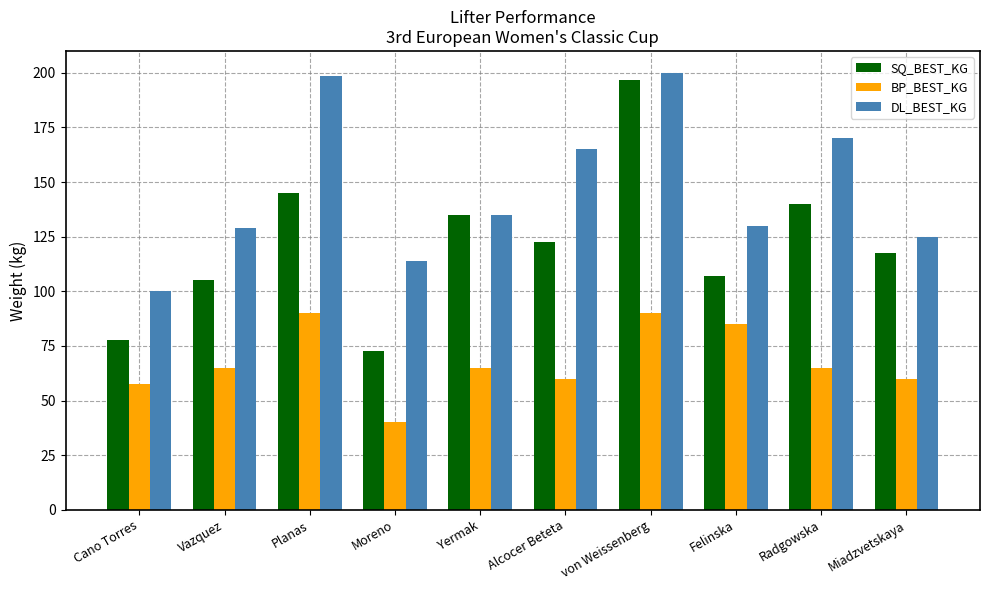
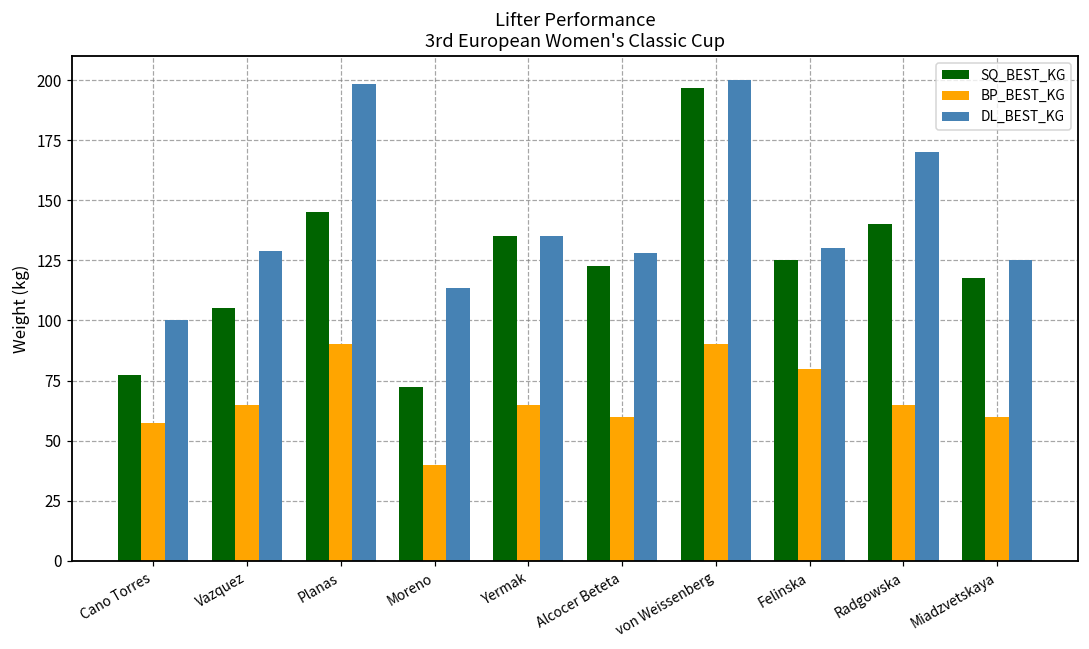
DL_BEST_KG, Alcocer Beteta: 165 -> 128
SQ_BEST_KG, Felinska: 107 -> 125
BP_BEST_KG, Felinska: 85 -> 80
